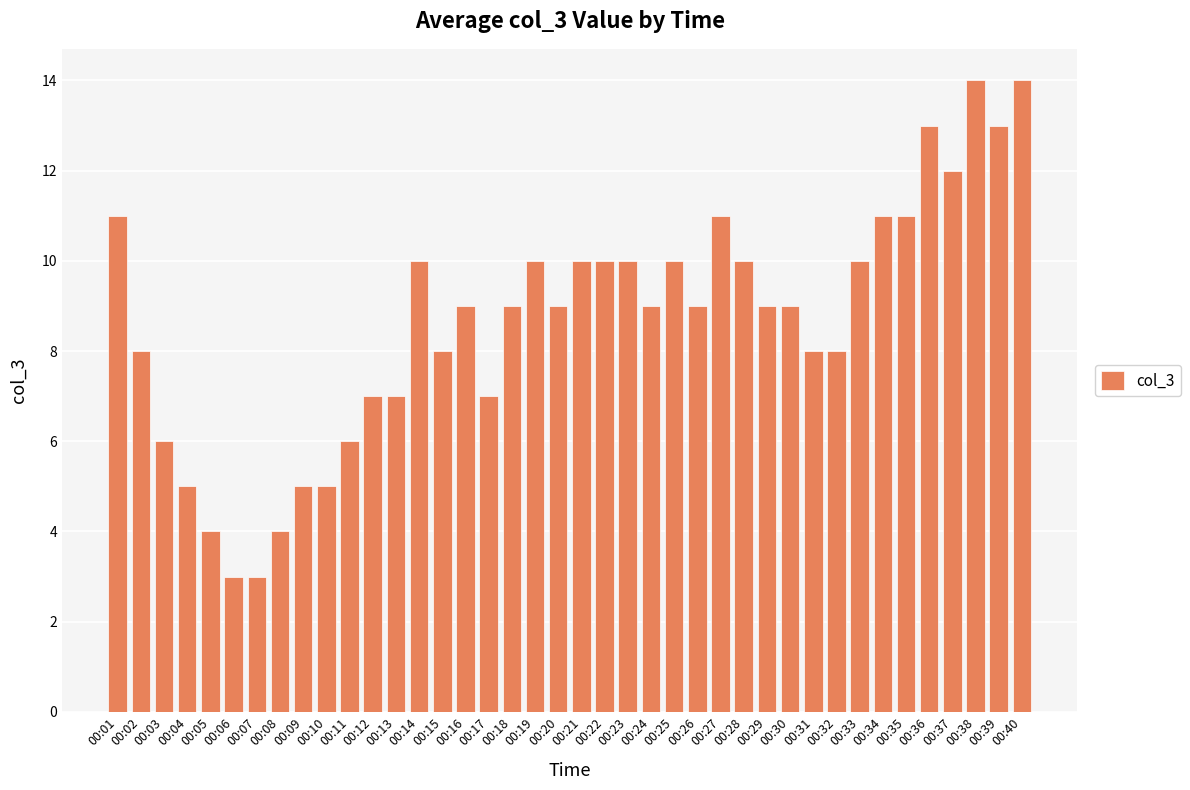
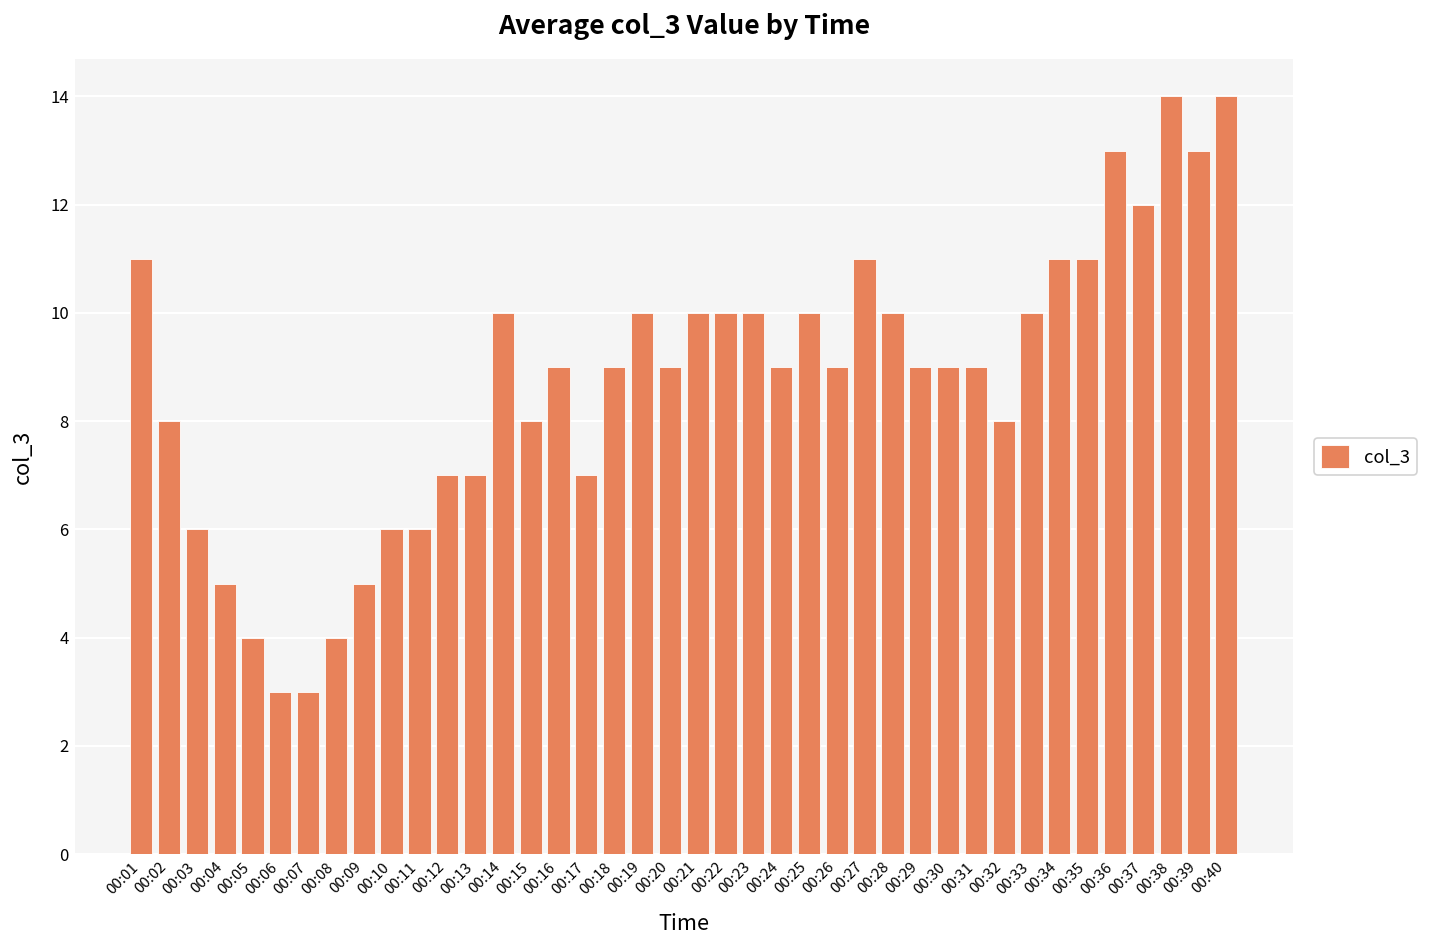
00:10: 5 -> 6
00:31: 8 -> 9
